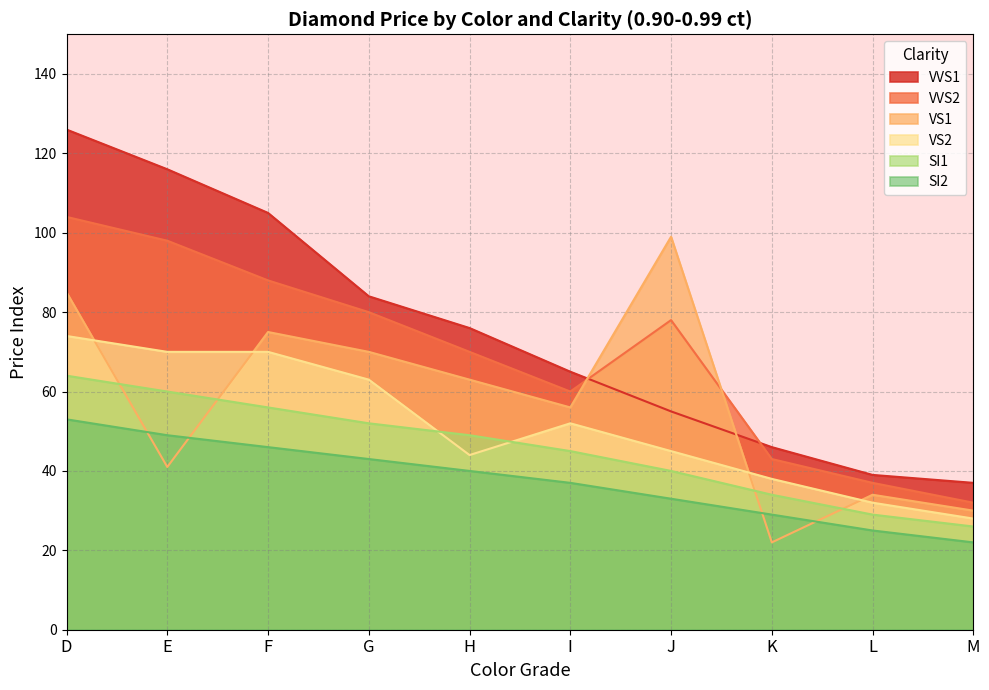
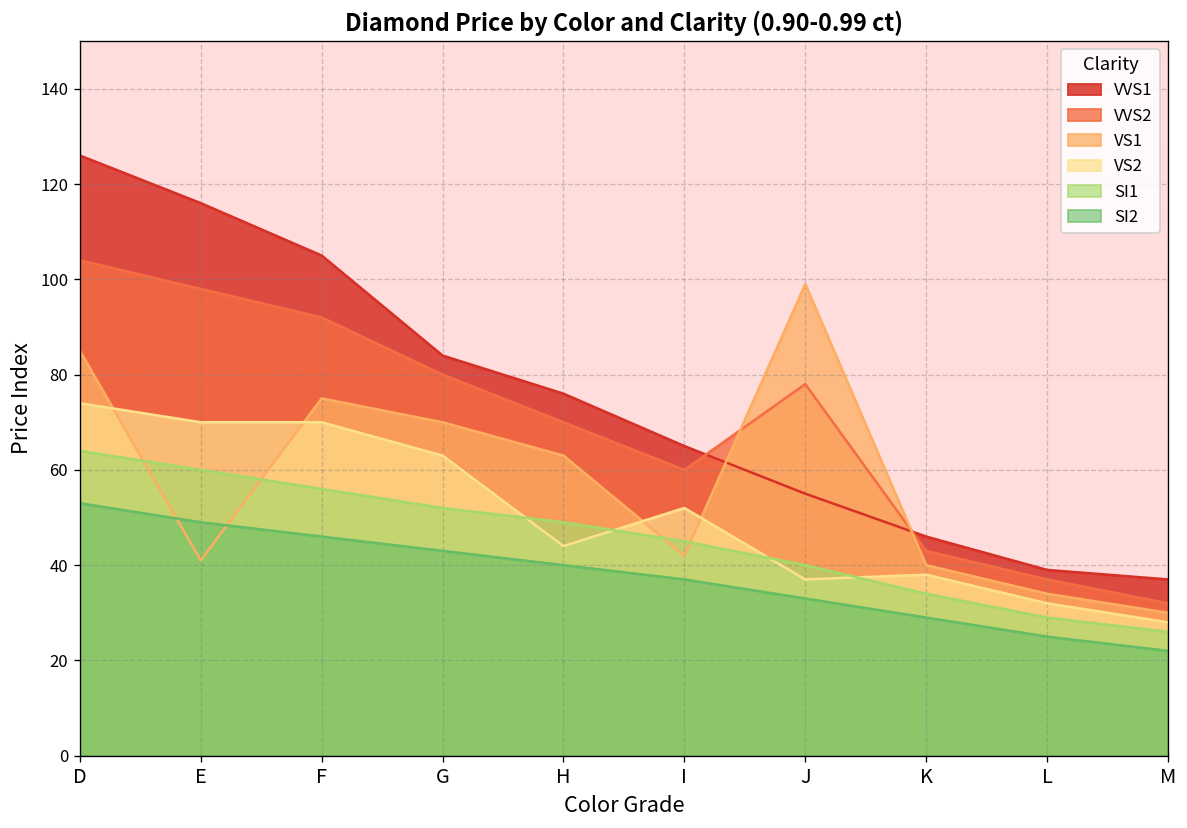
VVS2, F: 88 -> 92
VS1, I: 56 -> 42
VS2, J: 45 -> 37
VS1, K: 22 -> 40
